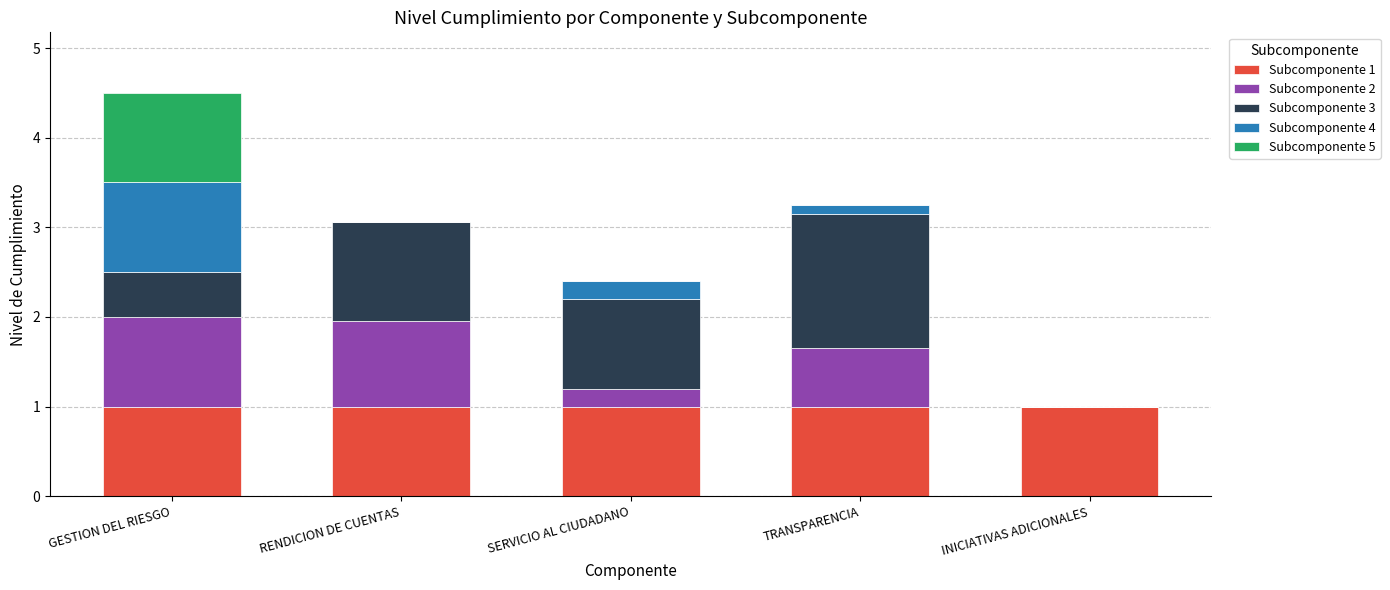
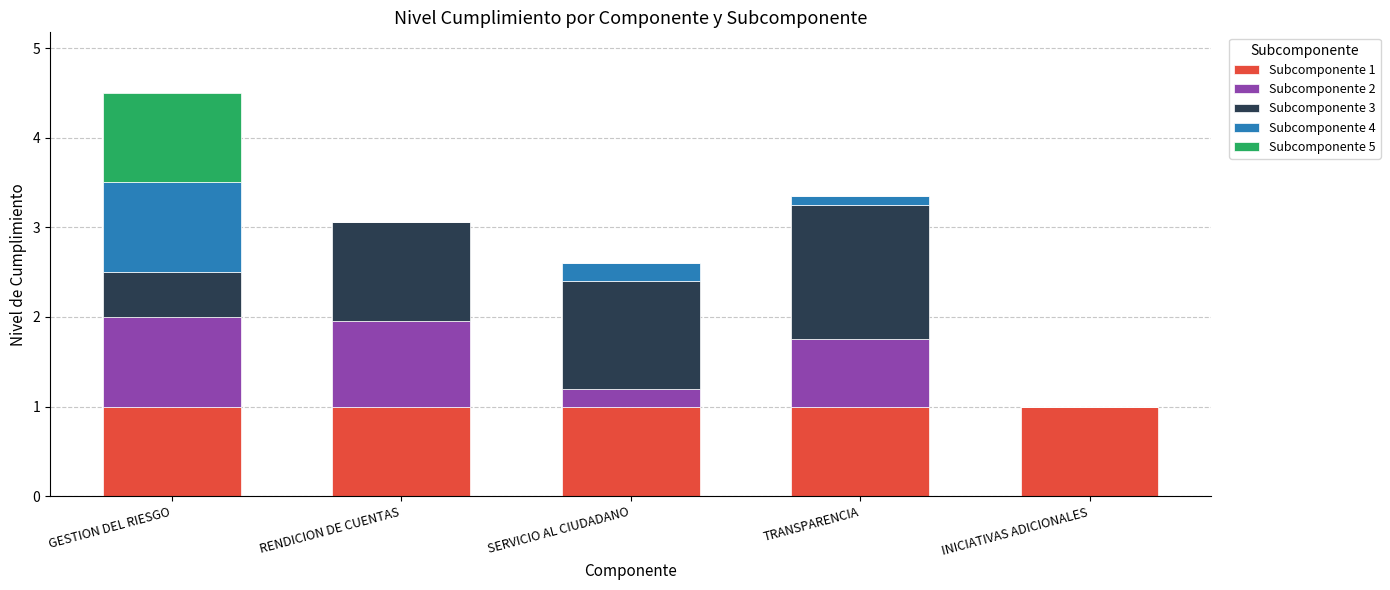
Subcomponente 3, SERVICIO AL CIUDADANO: 1.0 -> 1.2
Subcomponente 2, TRANSPARENCIA: 0.6 -> 0.8
